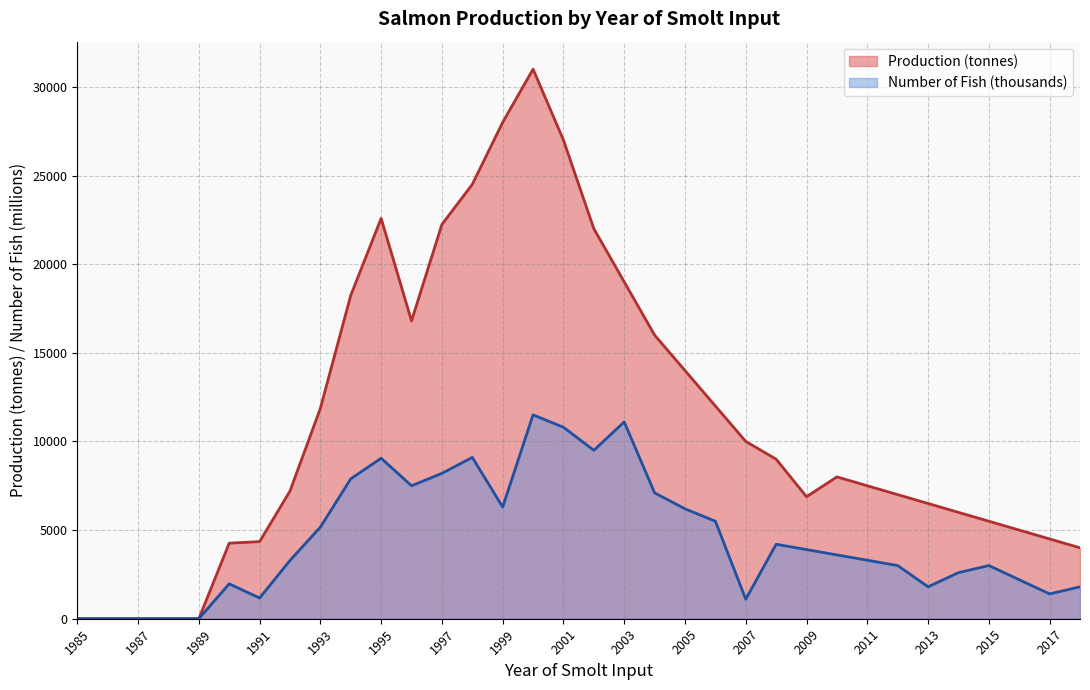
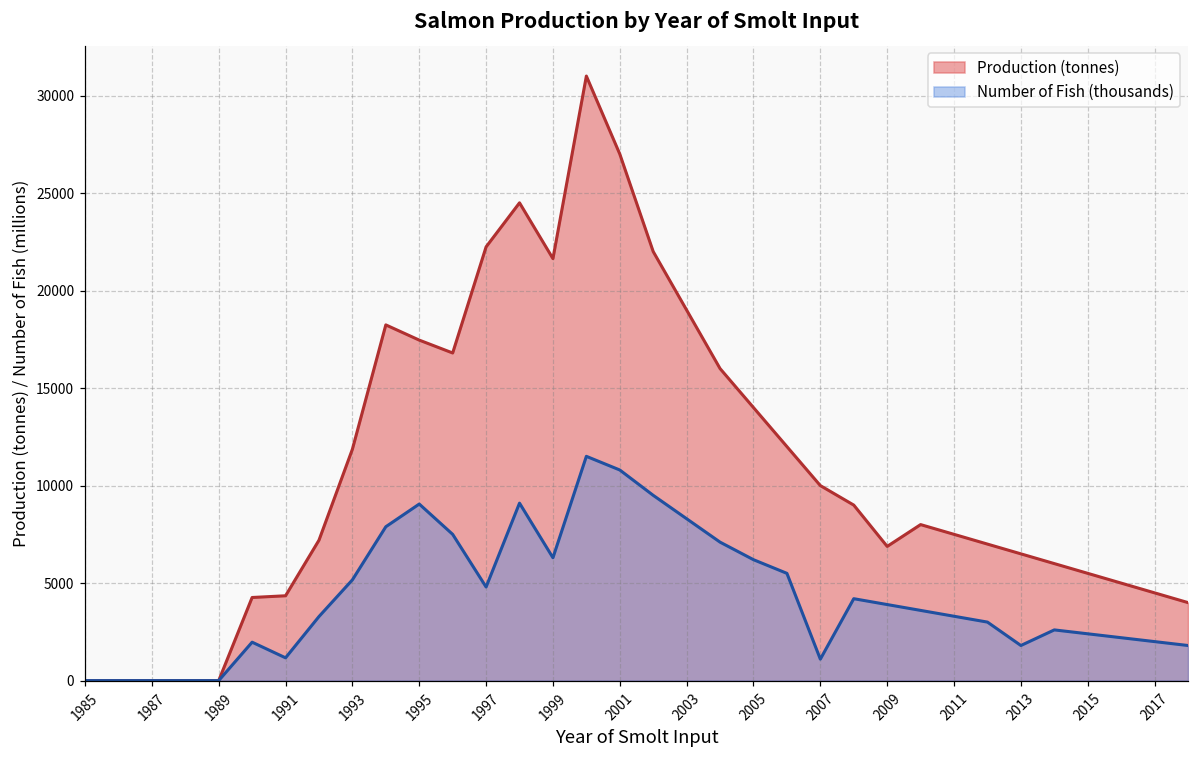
Production (tonnes), 1995: 22600 -> 17500
Number of Fish (thousands), 1997: 8200 -> 4800
Production (tonnes), 1999: 28000 -> 21600
Number of Fish (thousands), 2003: 11100 -> 8300
Number of Fish (thousands), 2015: 3000 -> 2400
Number of Fish (thousands), 2017: 1400 -> 2000
